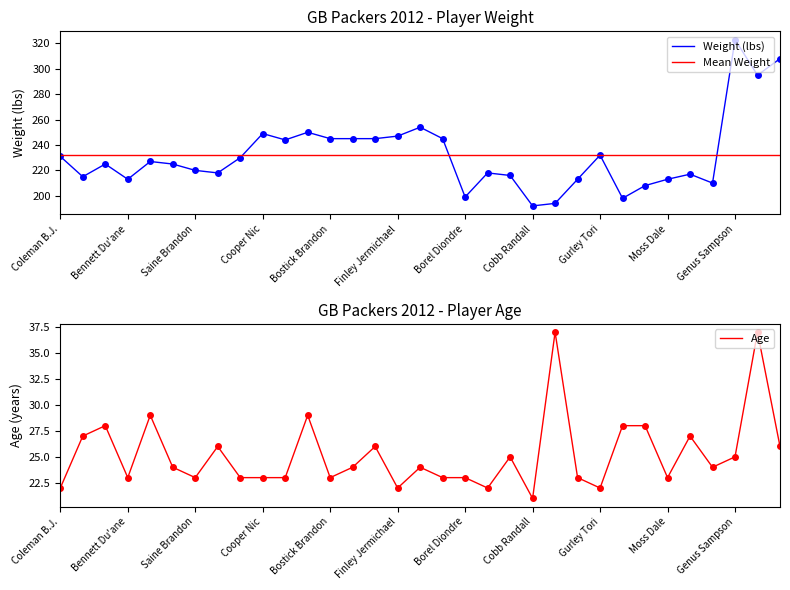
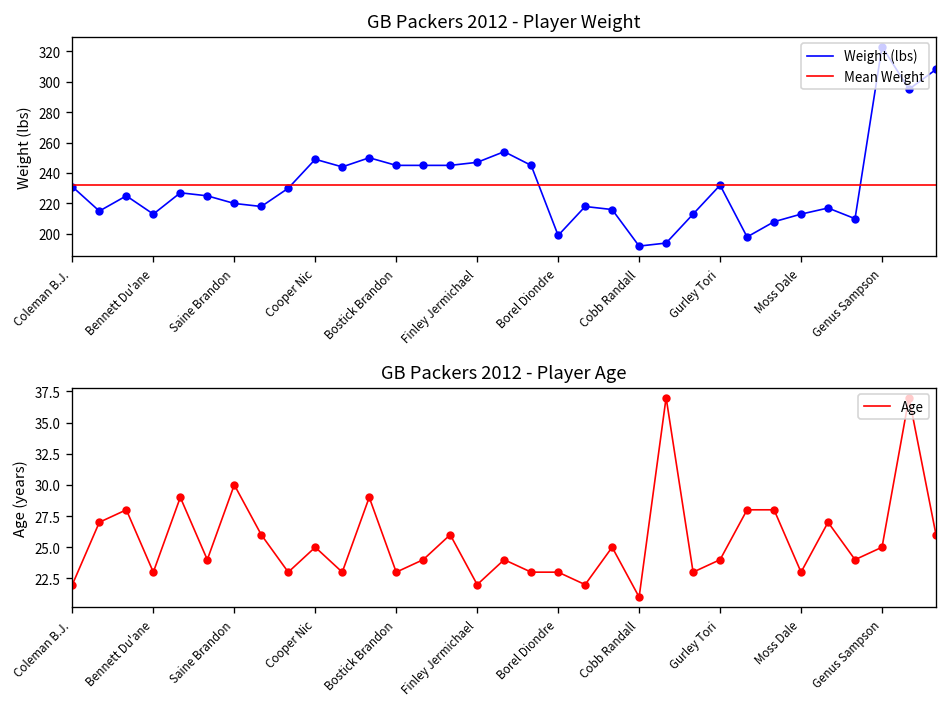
GB Packers 2012 - Player Age, Saine Brandon: 23 -> 30
GB Packers 2012 - Player Age, Cooper Nic: 23 -> 25
GB Packers 2012 - Player Age, Gurley Tori: 22 -> 24
